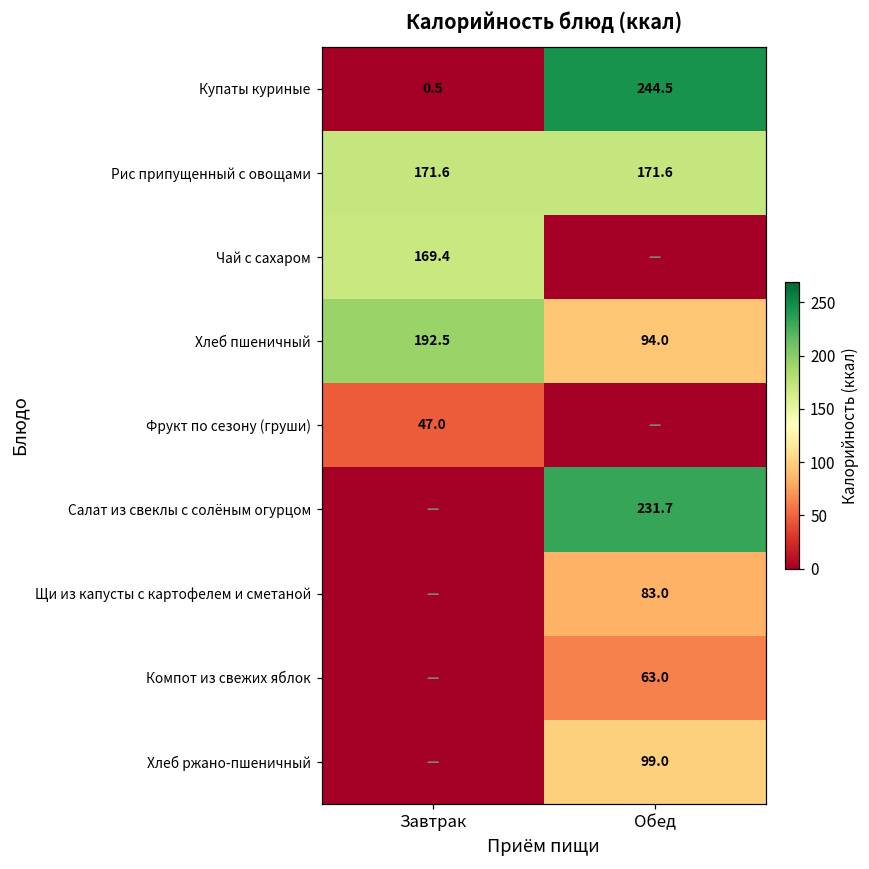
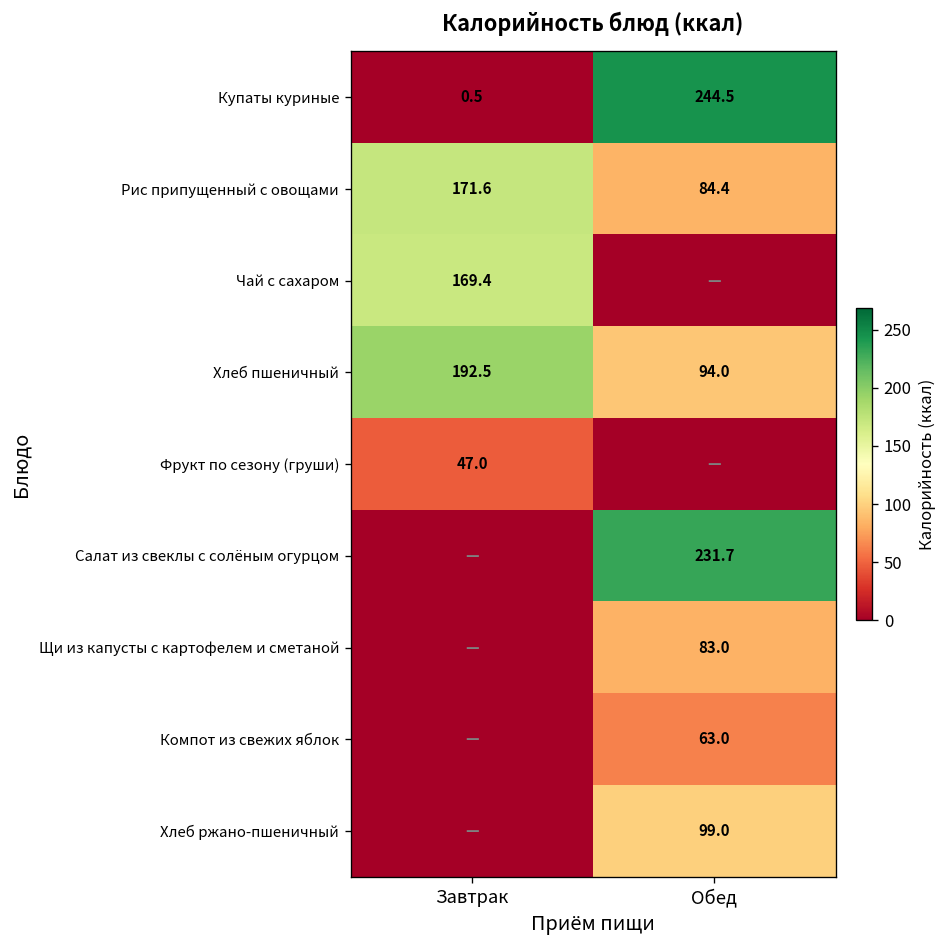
Рис припущенный с овощами, Обед: 171.6 -> 84.4
